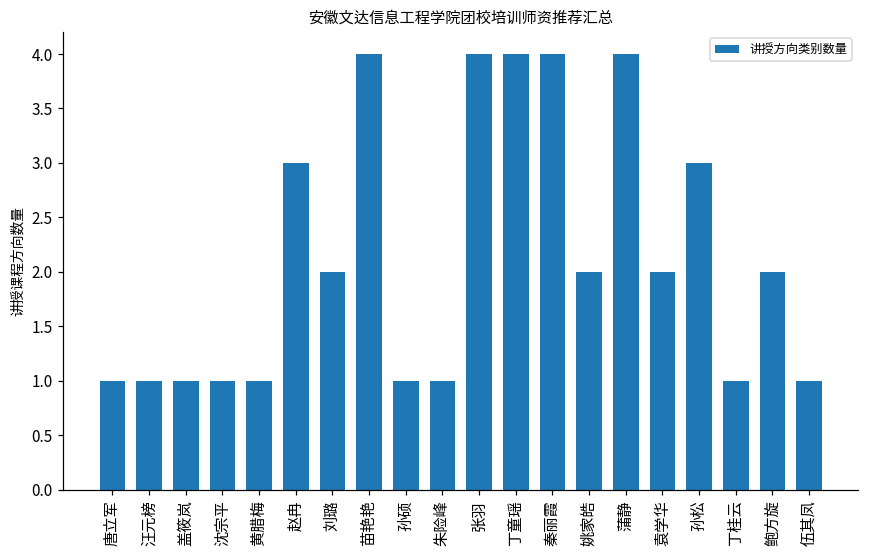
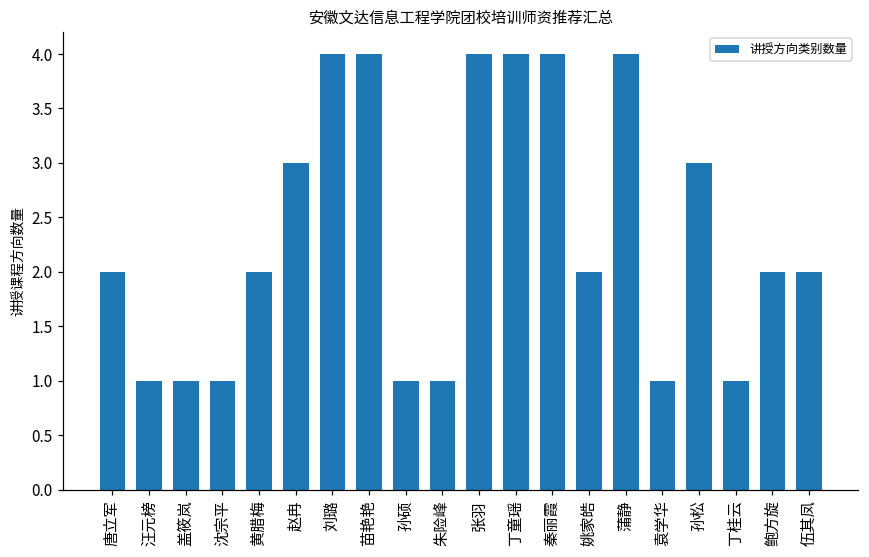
唐立军: 1 -> 2
黄腊梅: 1 -> 2
刘璐: 2 -> 4
袁学华: 2 -> 1
伍其凤: 1 -> 2
